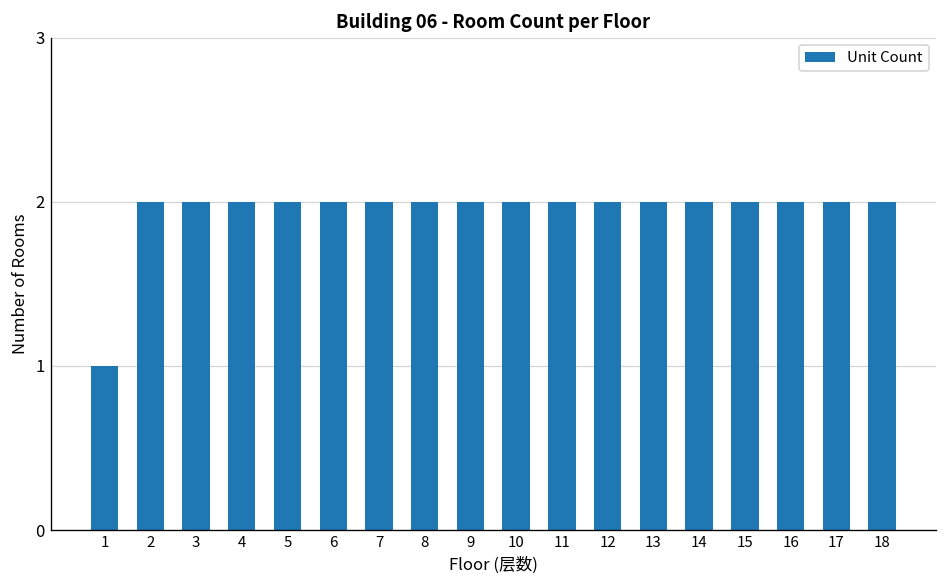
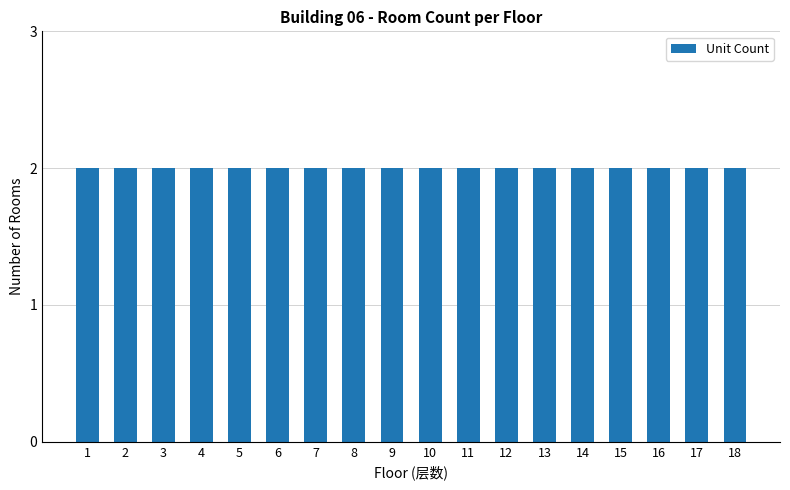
1: 1 -> 2
